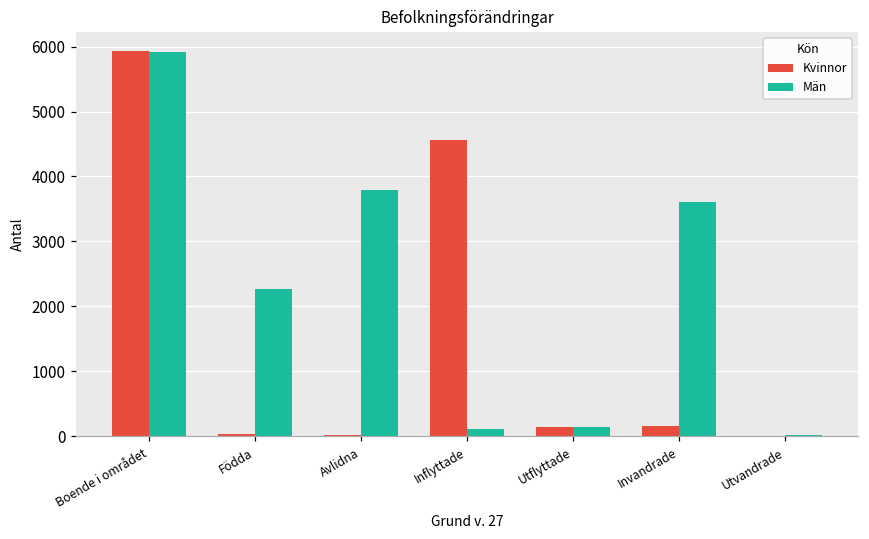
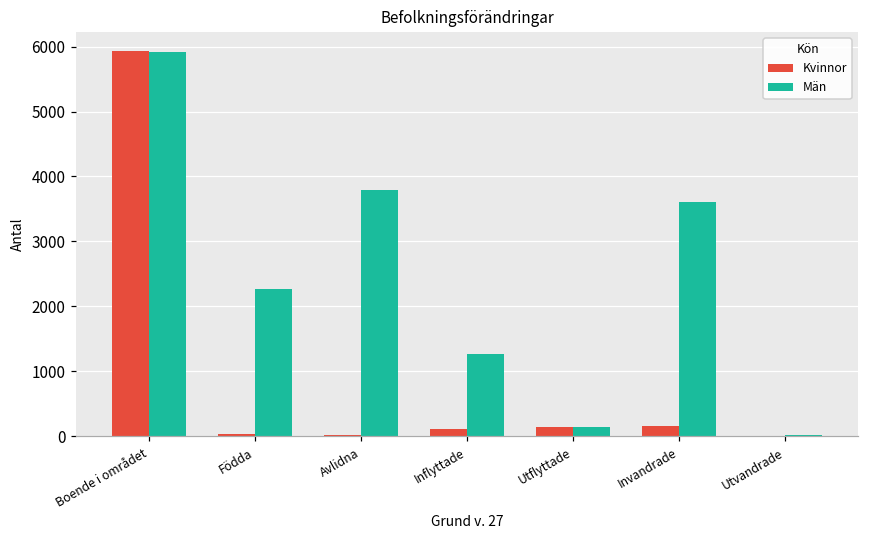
Kvinnor, Inflyttade: 4600 -> 100
Män, Inflyttade: 100 -> 1300
